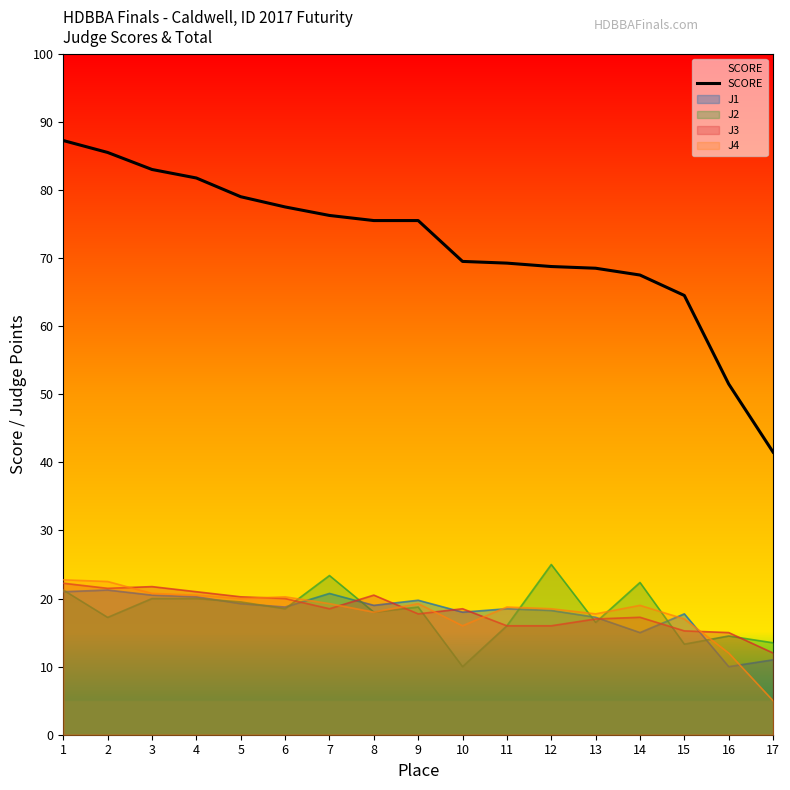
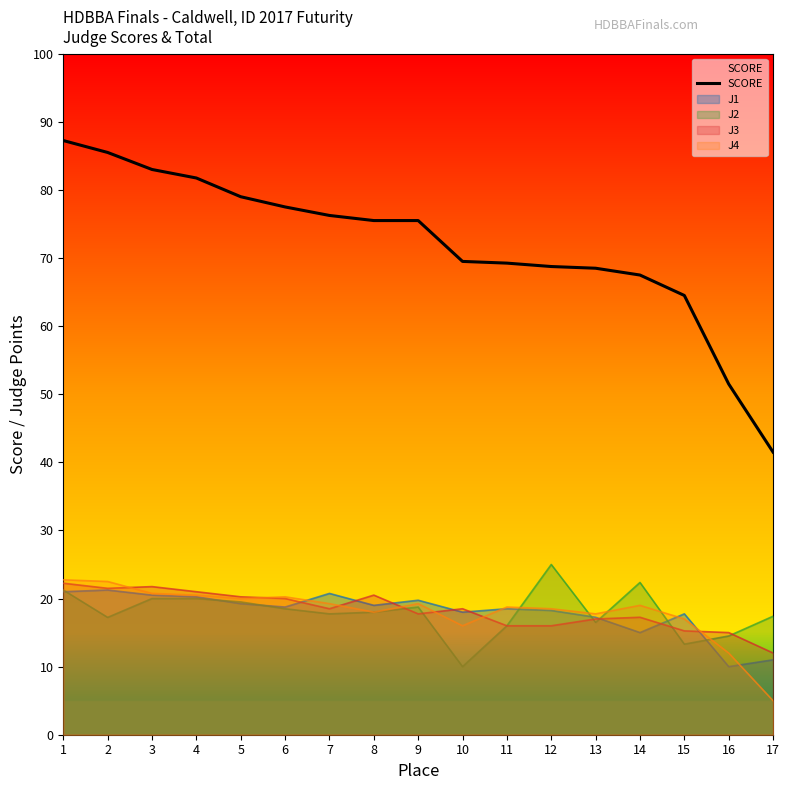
J2, 7: 23 -> 18
J2, 17: 14 -> 17
